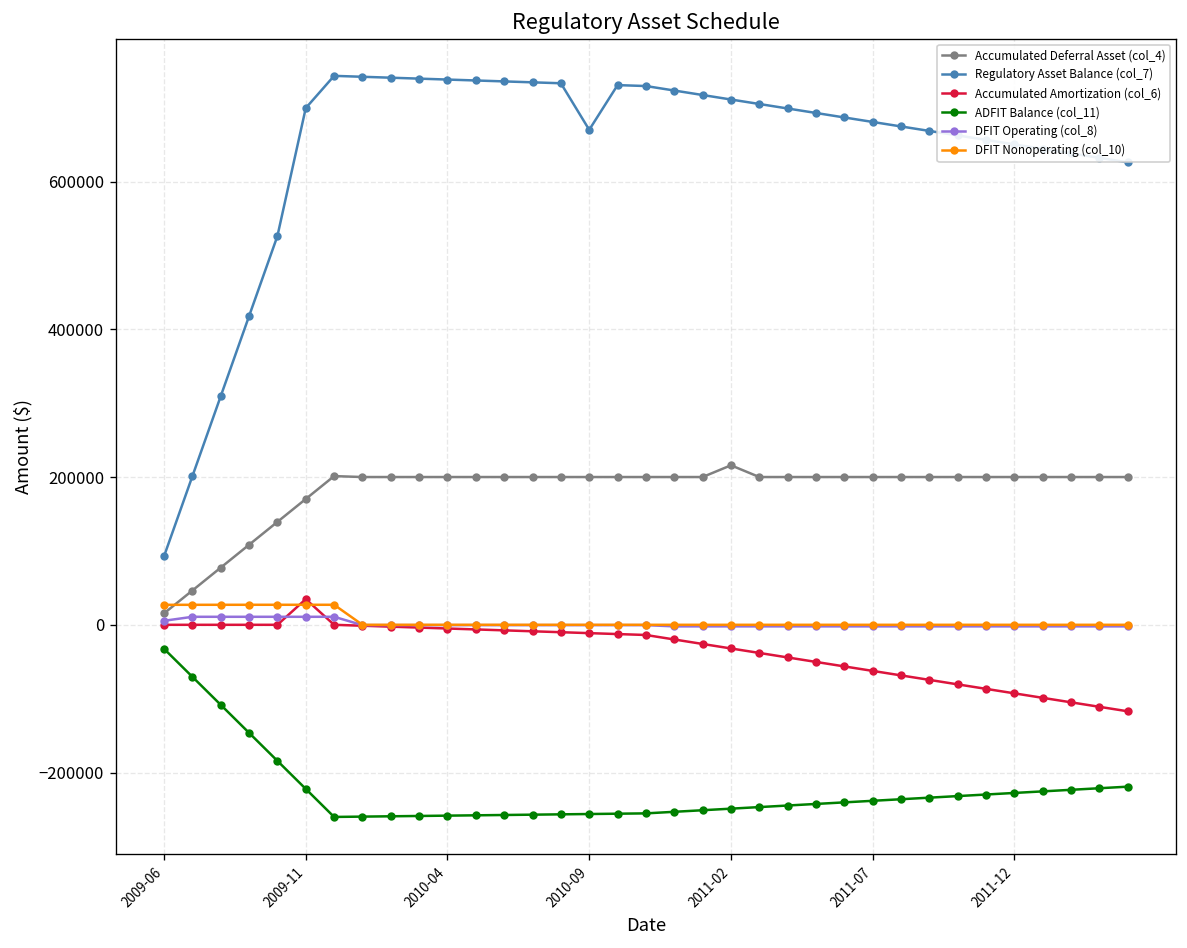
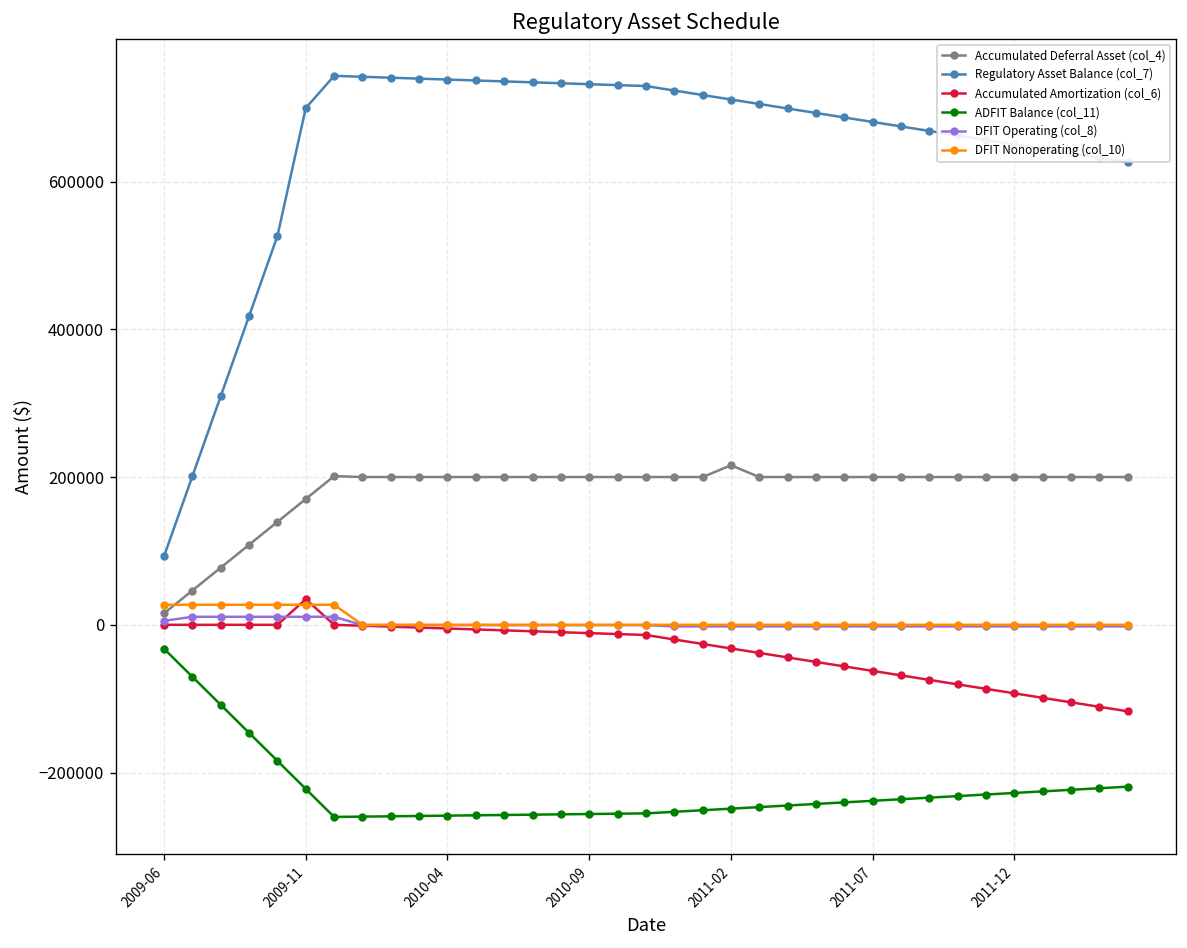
Regulatory Asset Balance (col_7), 2010-09: 670000 -> 730000
